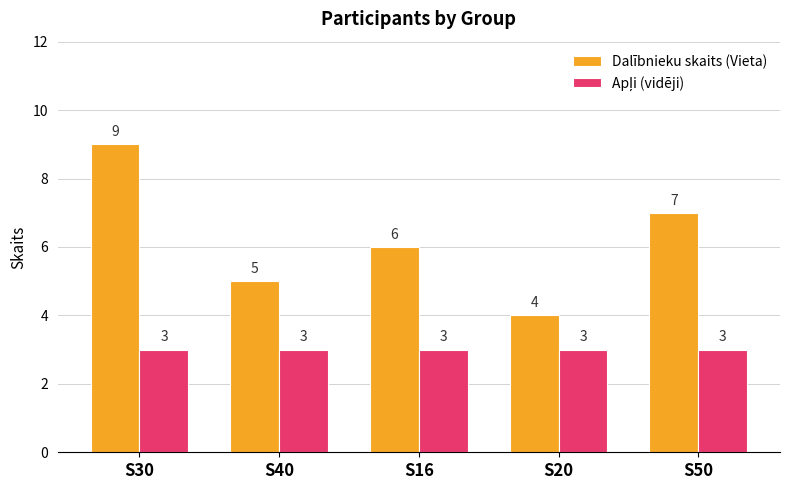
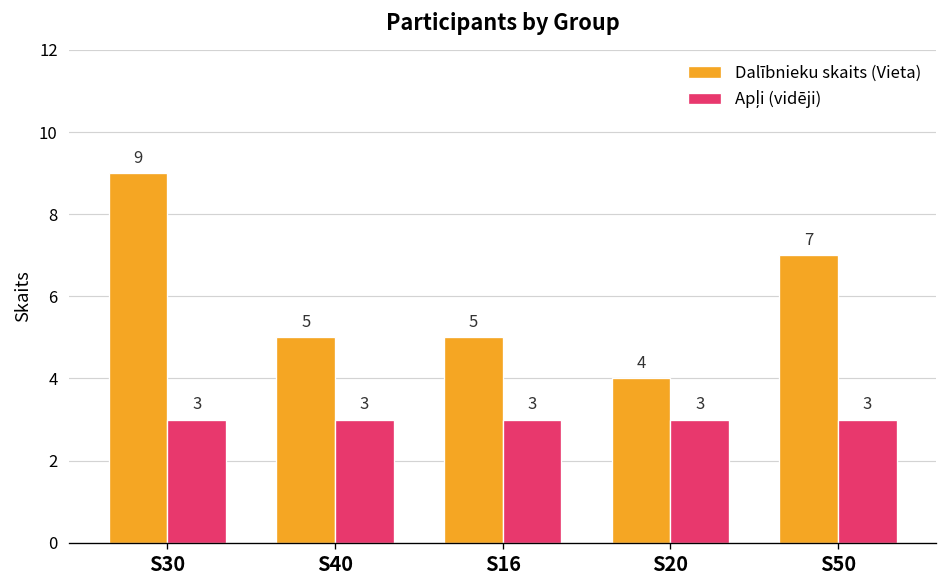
Dalībnieku skaits (Vieta), S16: 6 -> 5
